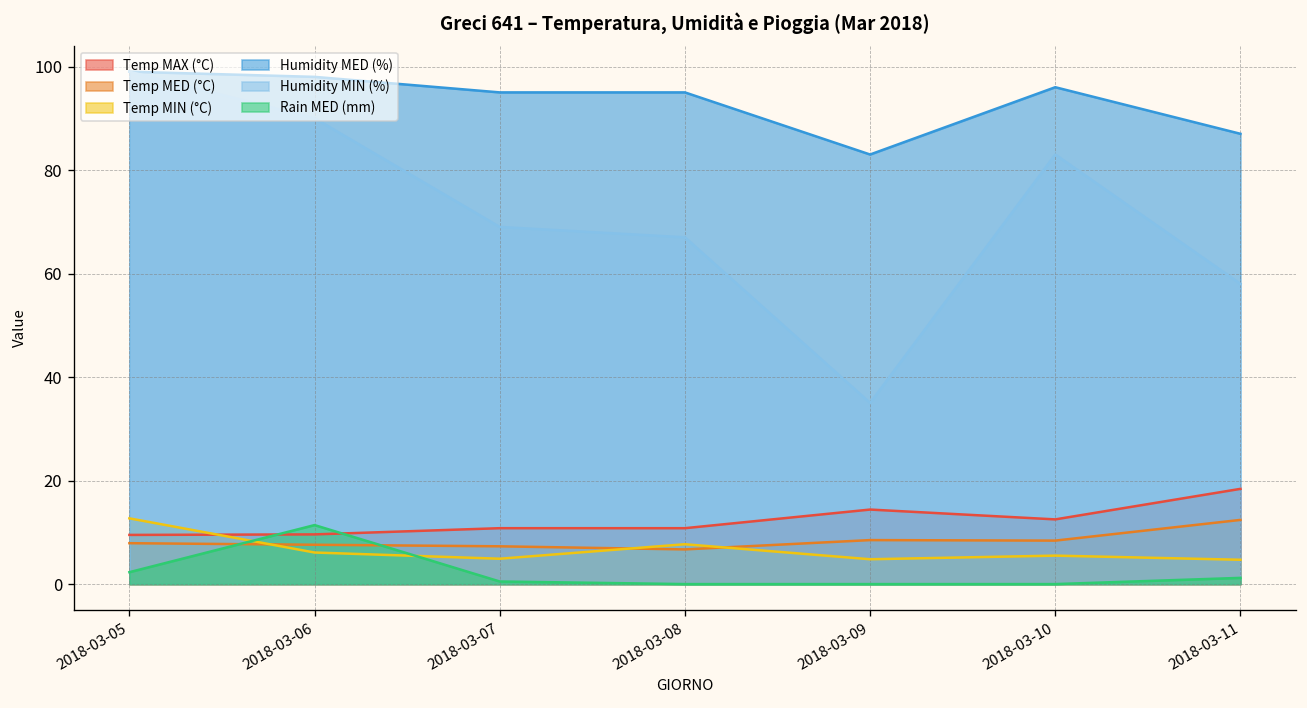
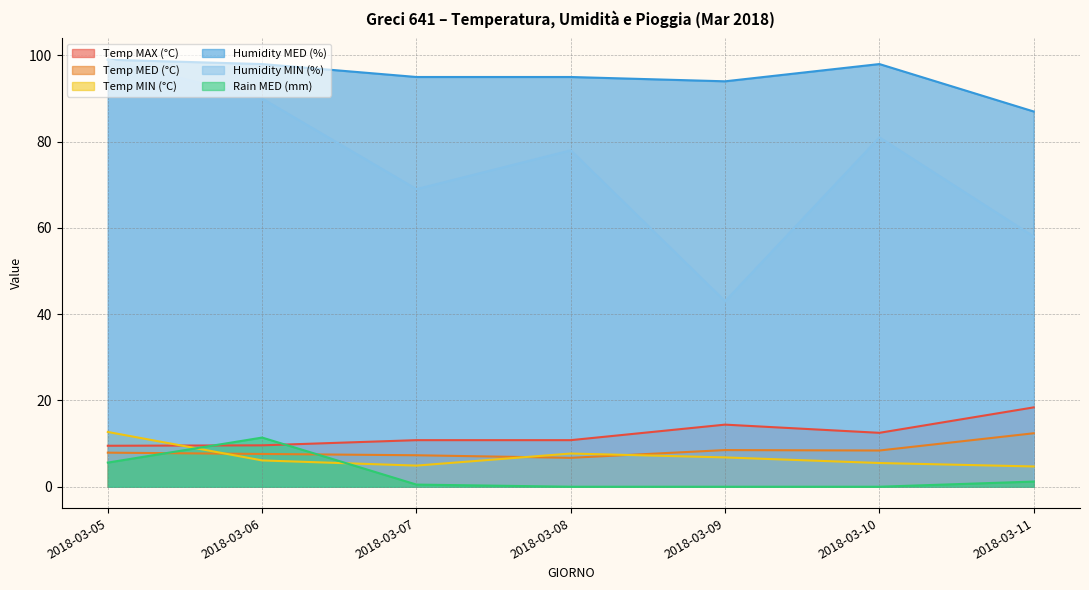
Rain MED (mm), 2018-03-05: 2 -> 6
Humidity MIN (%), 2018-03-08: 67 -> 78
Temp MIN (°C), 2018-03-09: 5 -> 7
Humidity MED (%), 2018-03-09: 83 -> 94
Humidity MIN (%), 2018-03-09: 35 -> 43
Humidity MED (%), 2018-03-10: 96 -> 98
Humidity MIN (%), 2018-03-10: 83 -> 81
